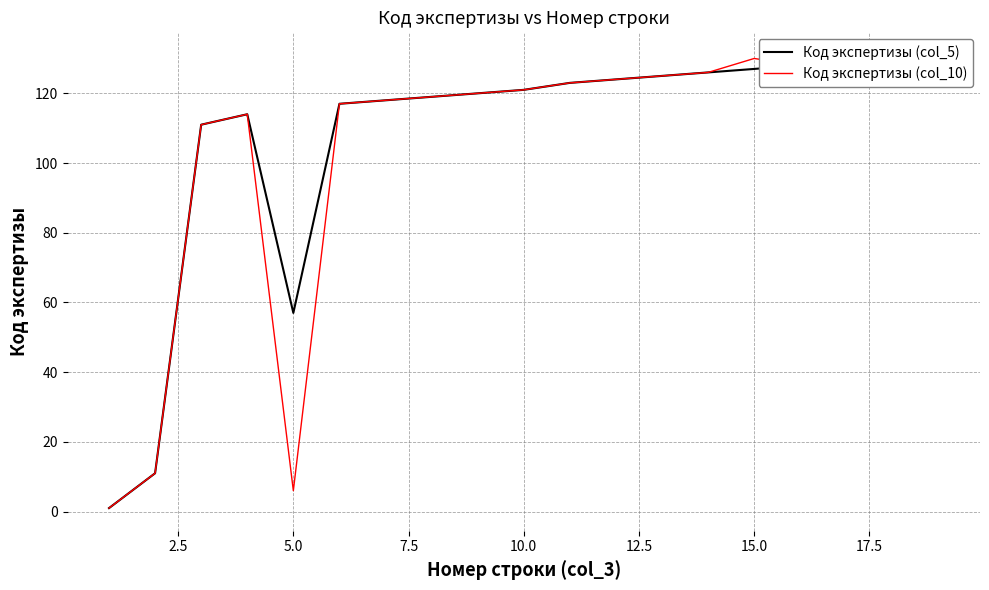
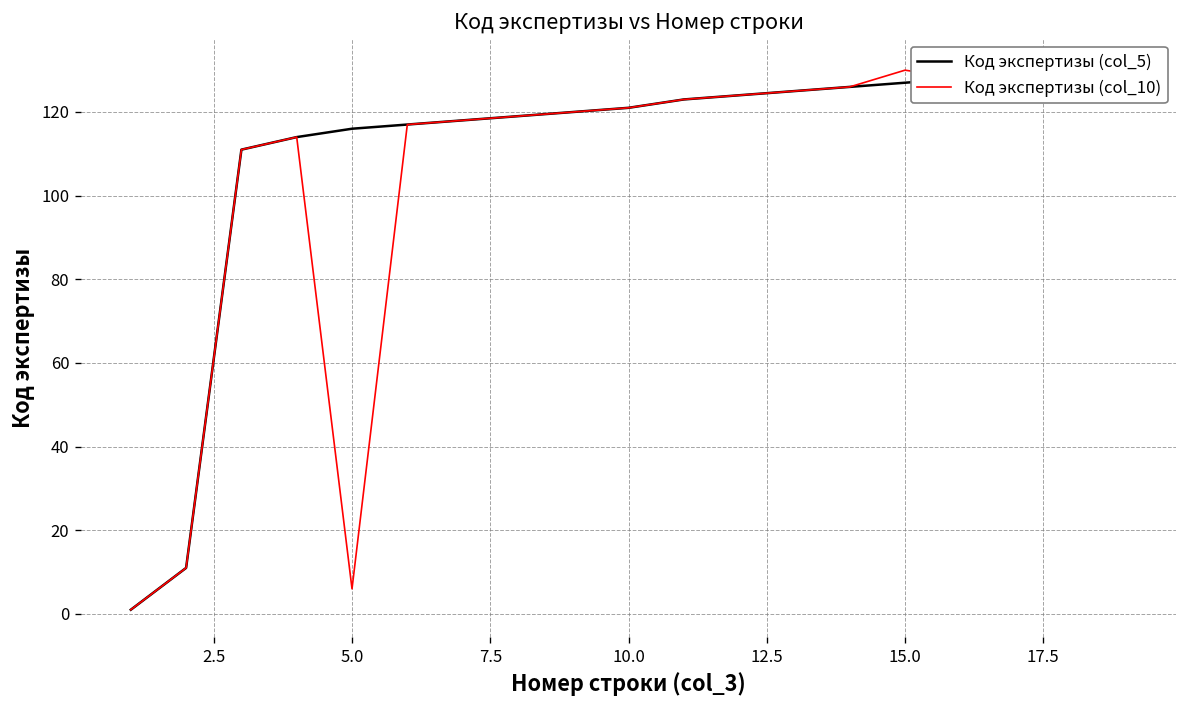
Код экспертизы (col_5), 5.0: 57 -> 116
